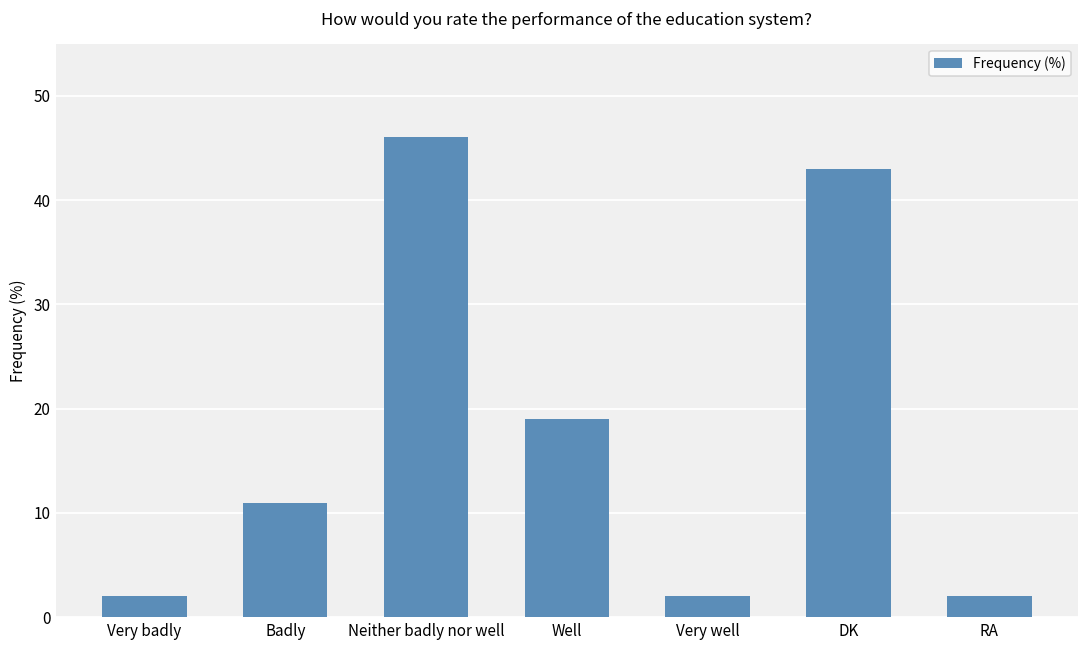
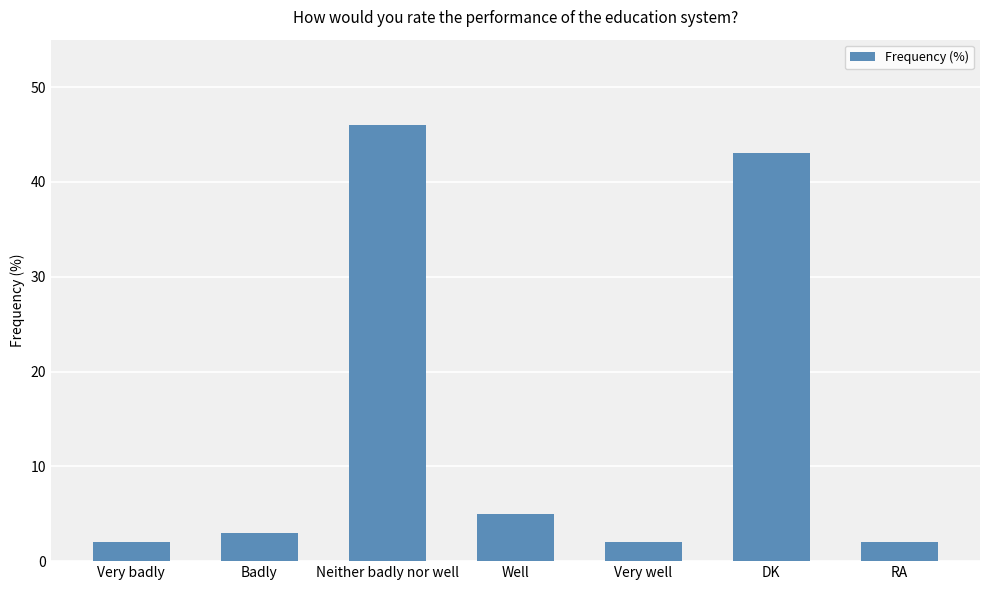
Badly: 11 -> 3
Well: 19 -> 5
